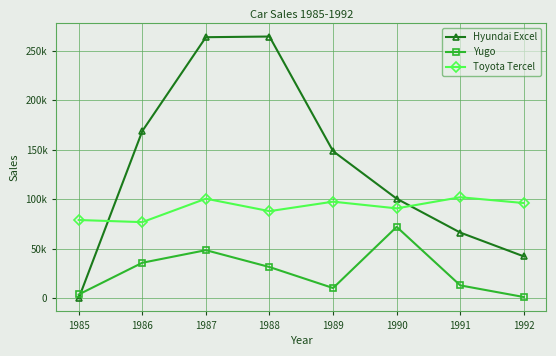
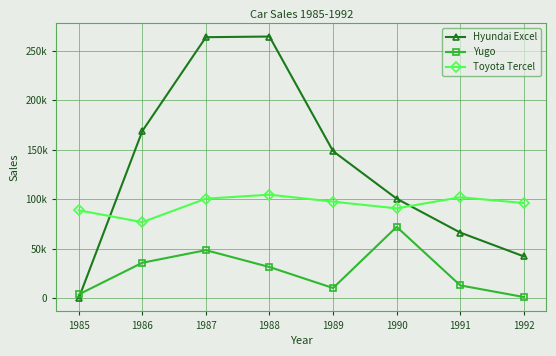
Toyota Tercel, 1985: 80000 -> 90000
Toyota Tercel, 1988: 90000 -> 100000
